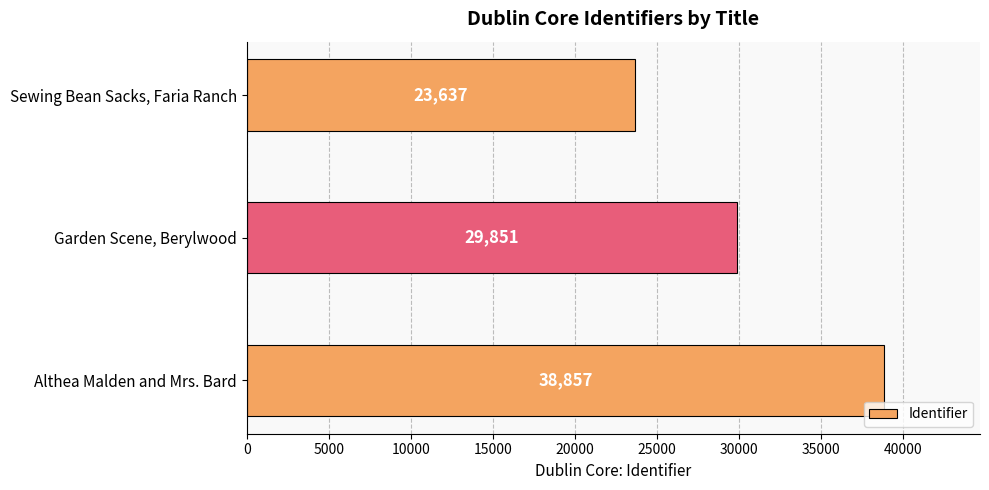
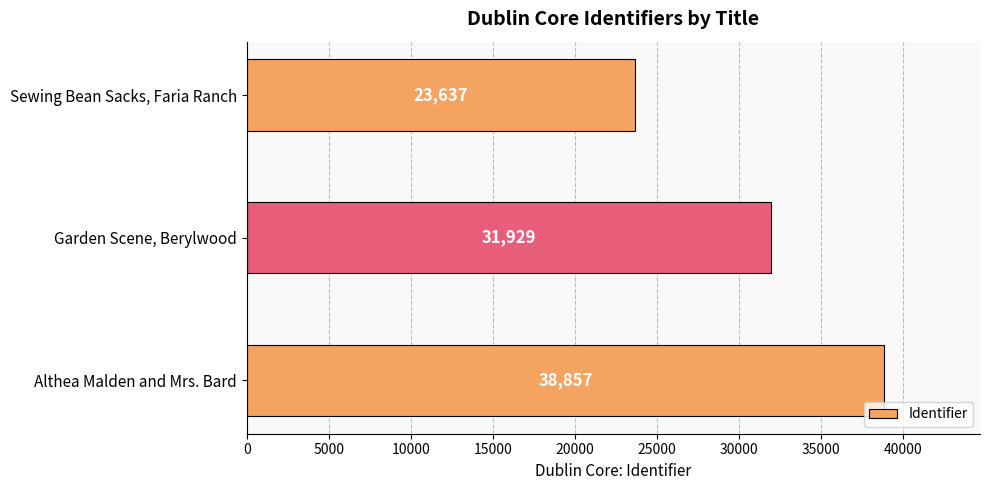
Garden Scene, Berylwood: 29,851 -> 31,929
